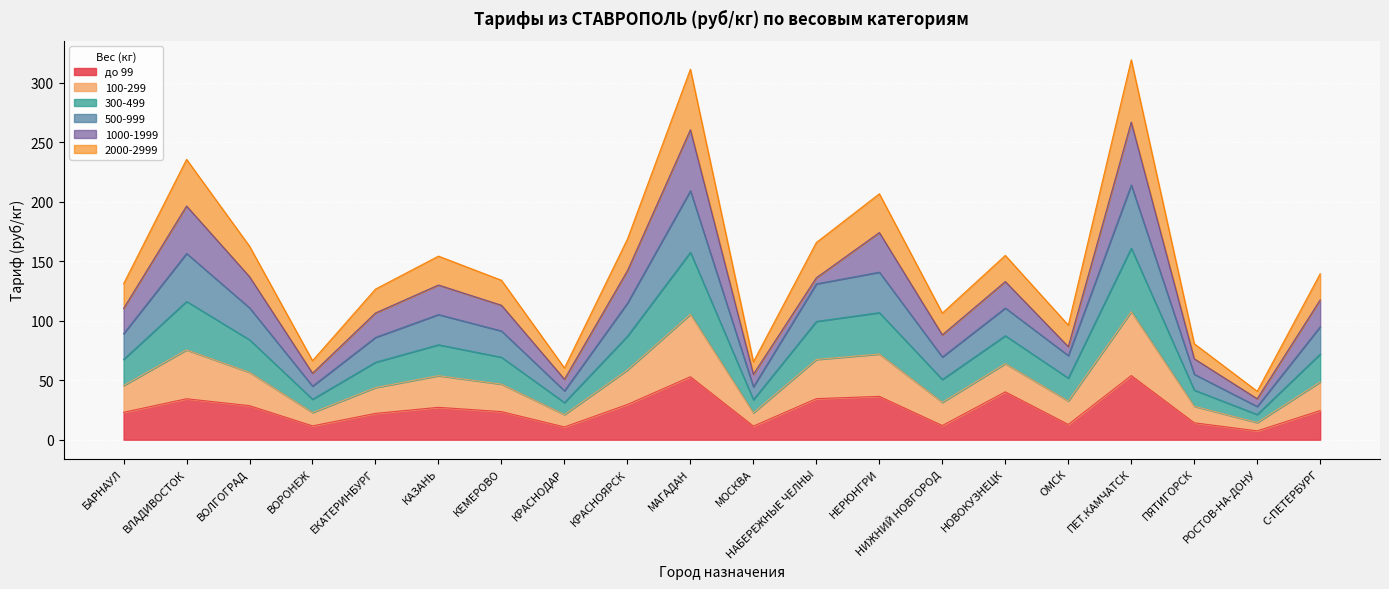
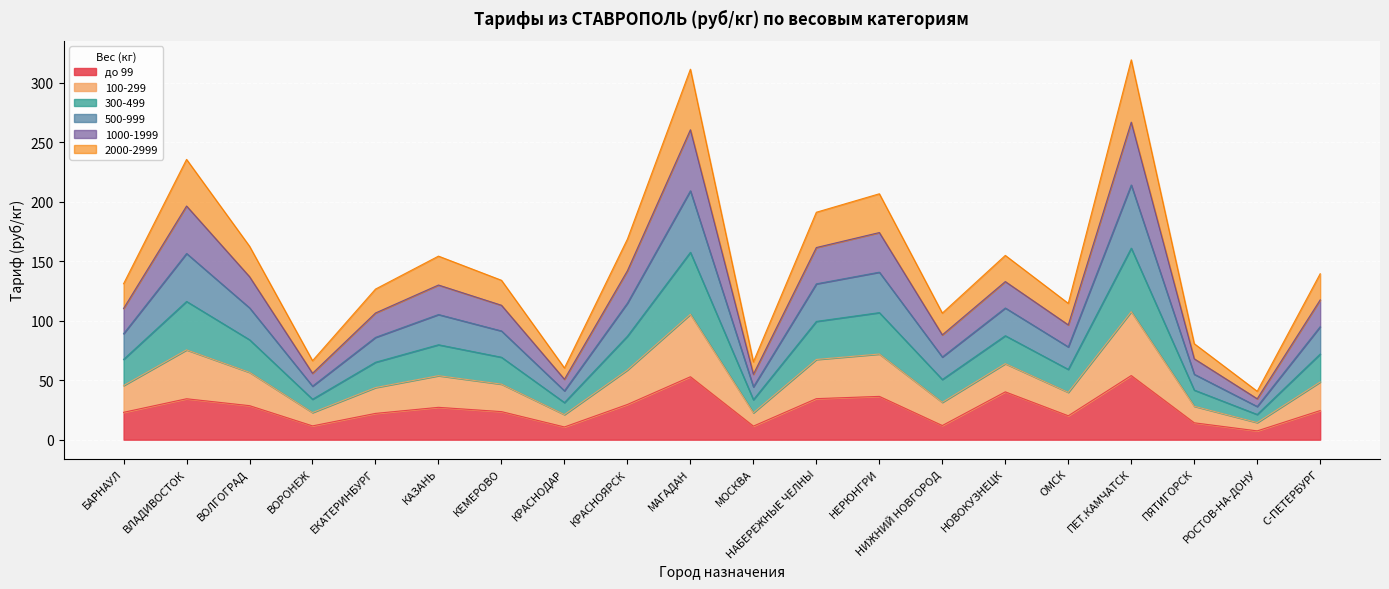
1000-1999, НАБЕРЕЖНЫЕ ЧЕЛНЫ: 5 -> 31
до 99, ОМСК: 13 -> 20
1000-1999, ОМСК: 8 -> 19
